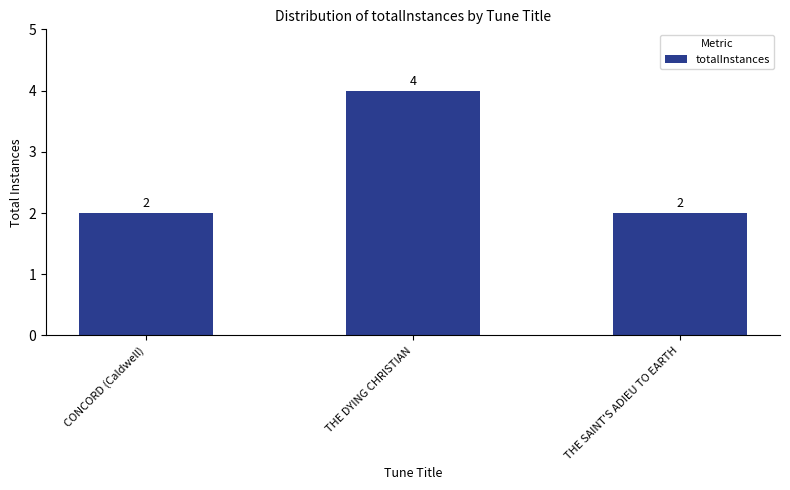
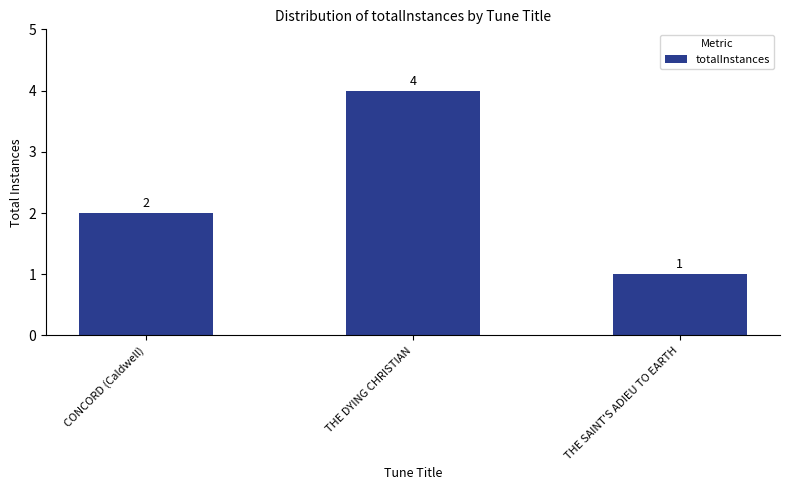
THE SAINT'S ADIEU TO EARTH: 2 -> 1
